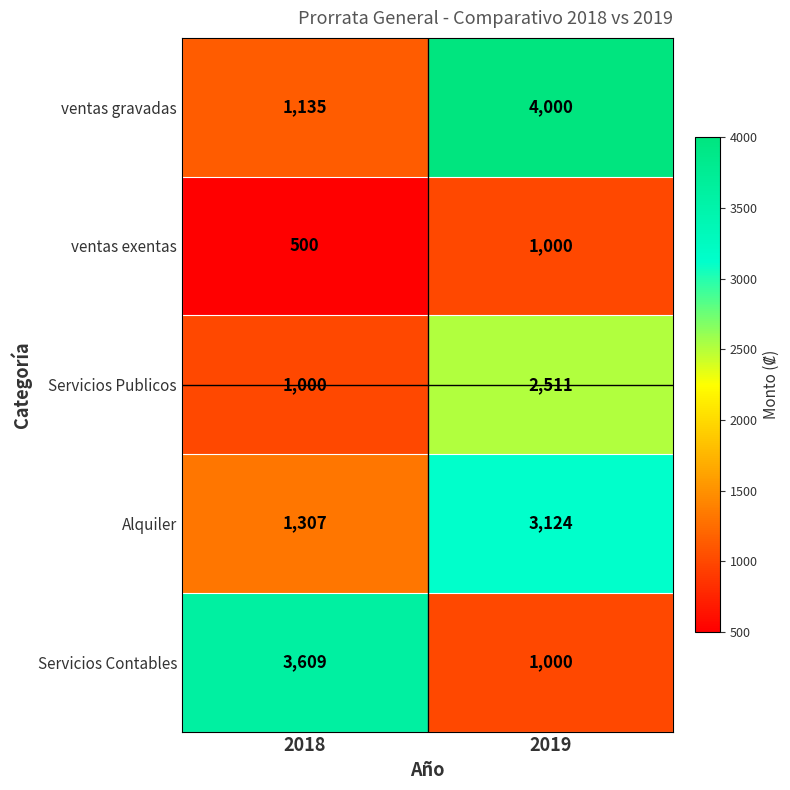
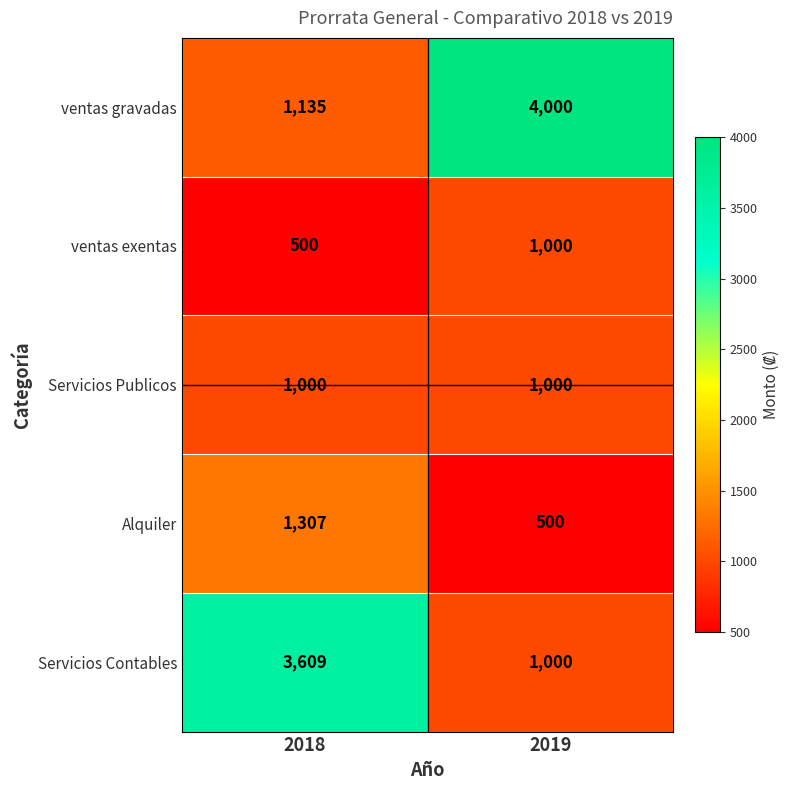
Servicios Publicos, 2019: 2,511 -> 1,000
Alquiler, 2019: 3,124 -> 500
